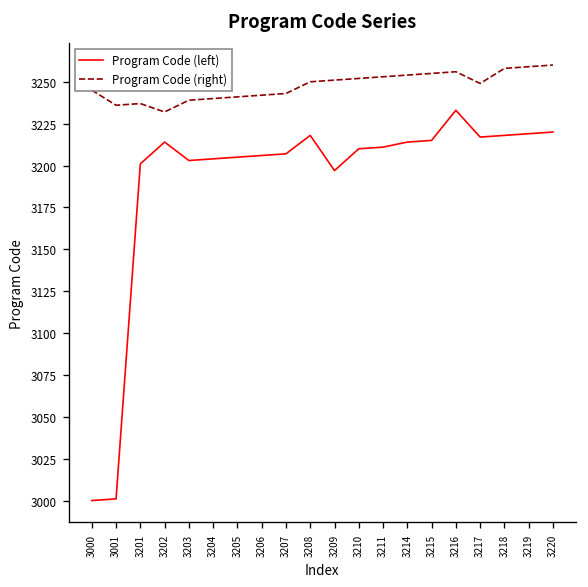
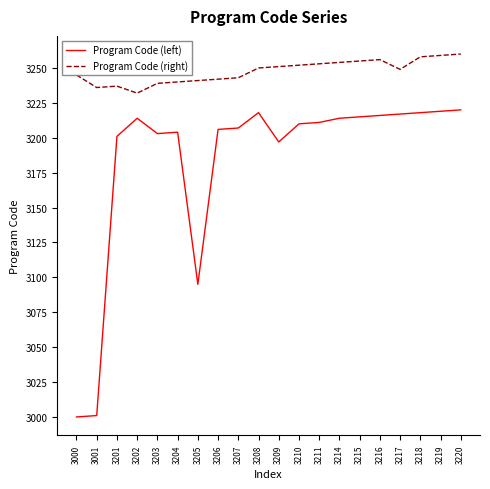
Program Code (left), 3205: 3205 -> 3095
Program Code (left), 3216: 3233 -> 3216
